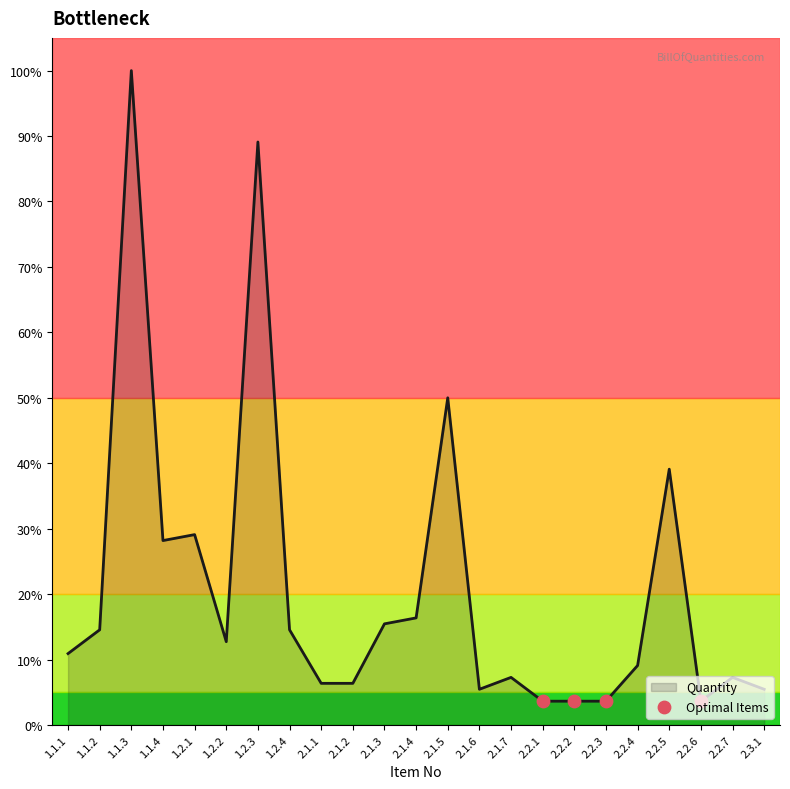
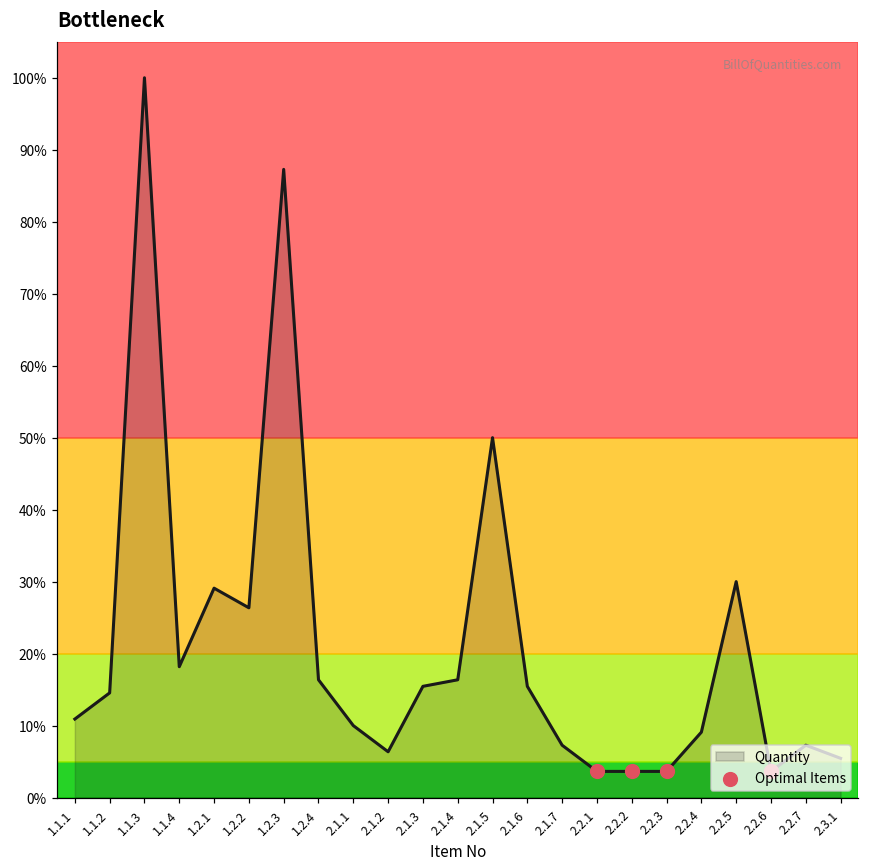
Quantity, 1.1.4: 28% -> 18%
Quantity, 1.2.2: 13% -> 26%
Quantity, 1.2.3: 89% -> 87%
Quantity, 1.2.4: 15% -> 16%
Quantity, 2.1.1: 6% -> 10%
Quantity, 2.1.6: 5% -> 15%
Quantity, 2.2.5: 39% -> 30%
